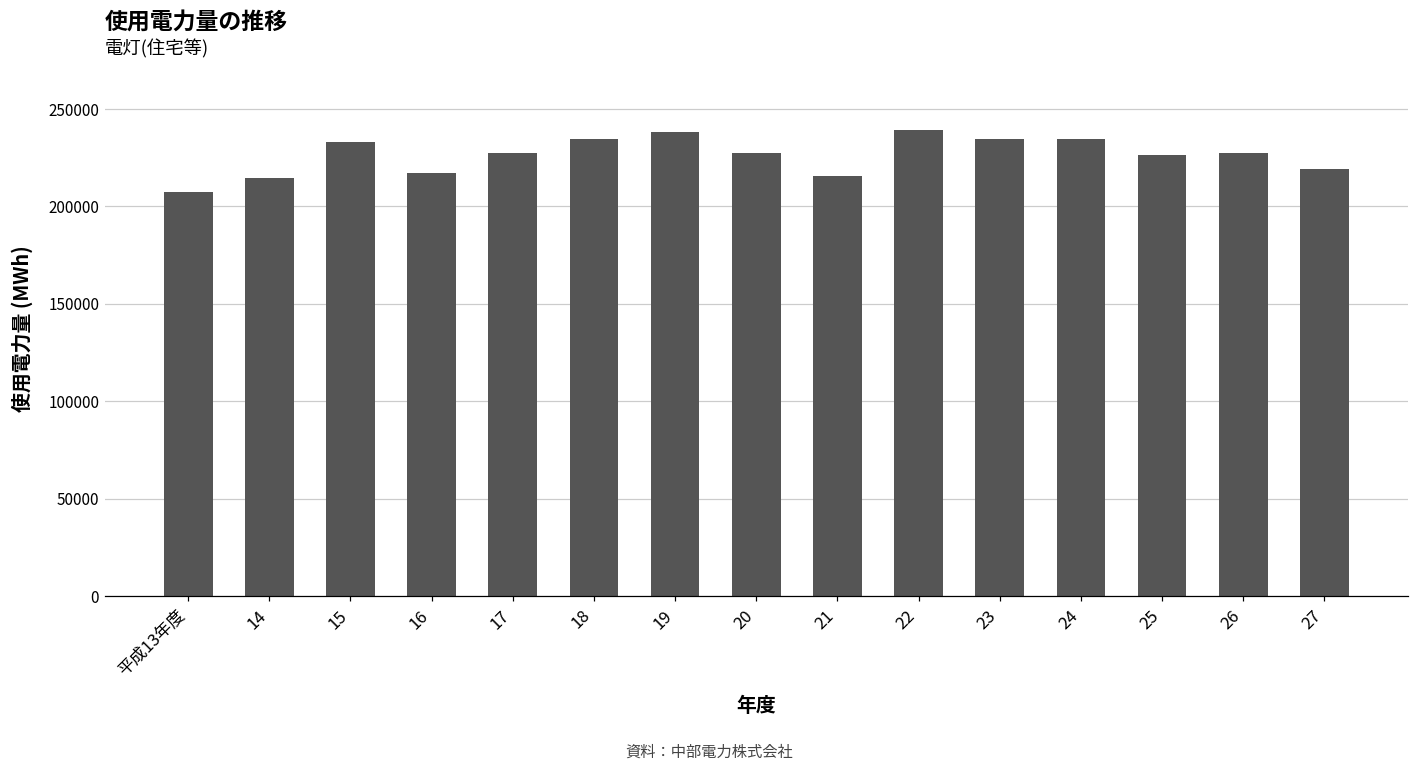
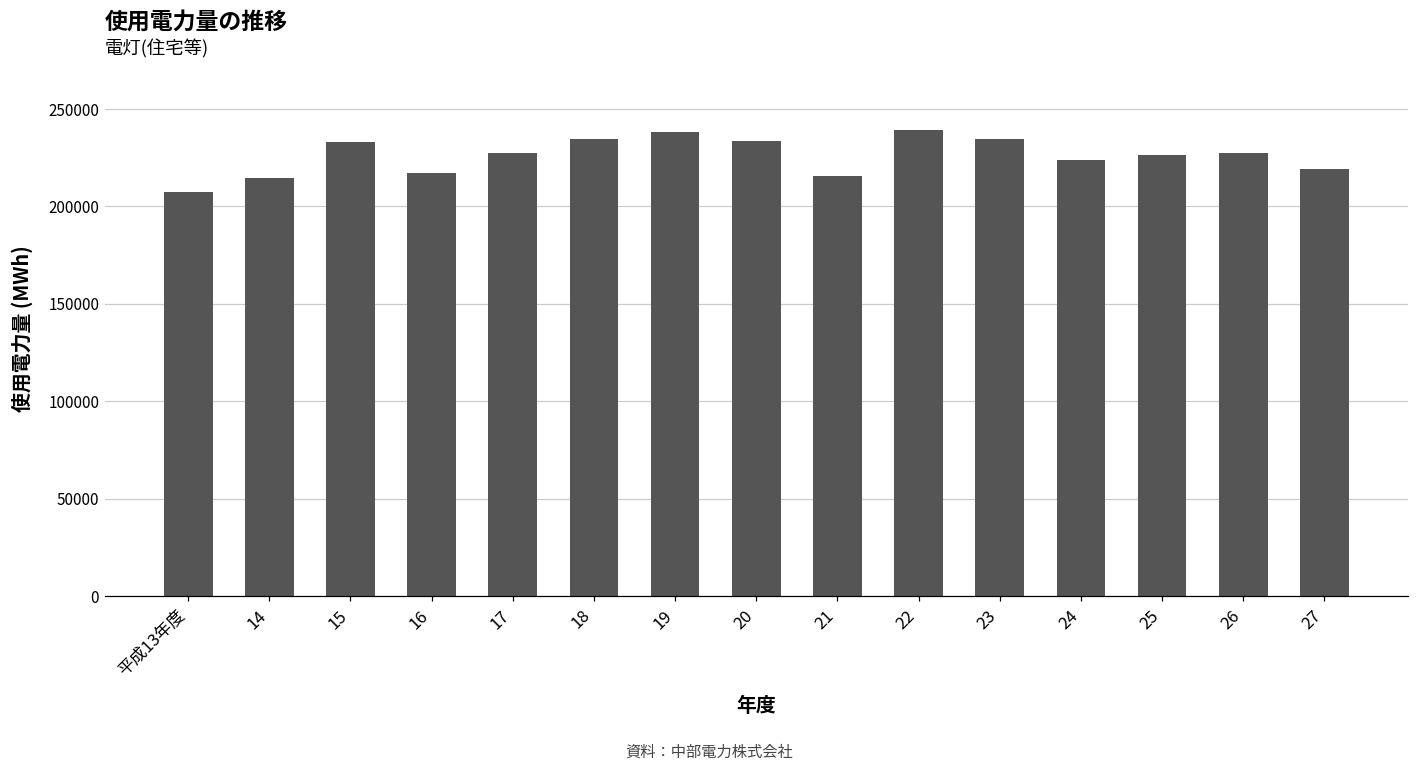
20: 227000 -> 234000
24: 234000 -> 224000
